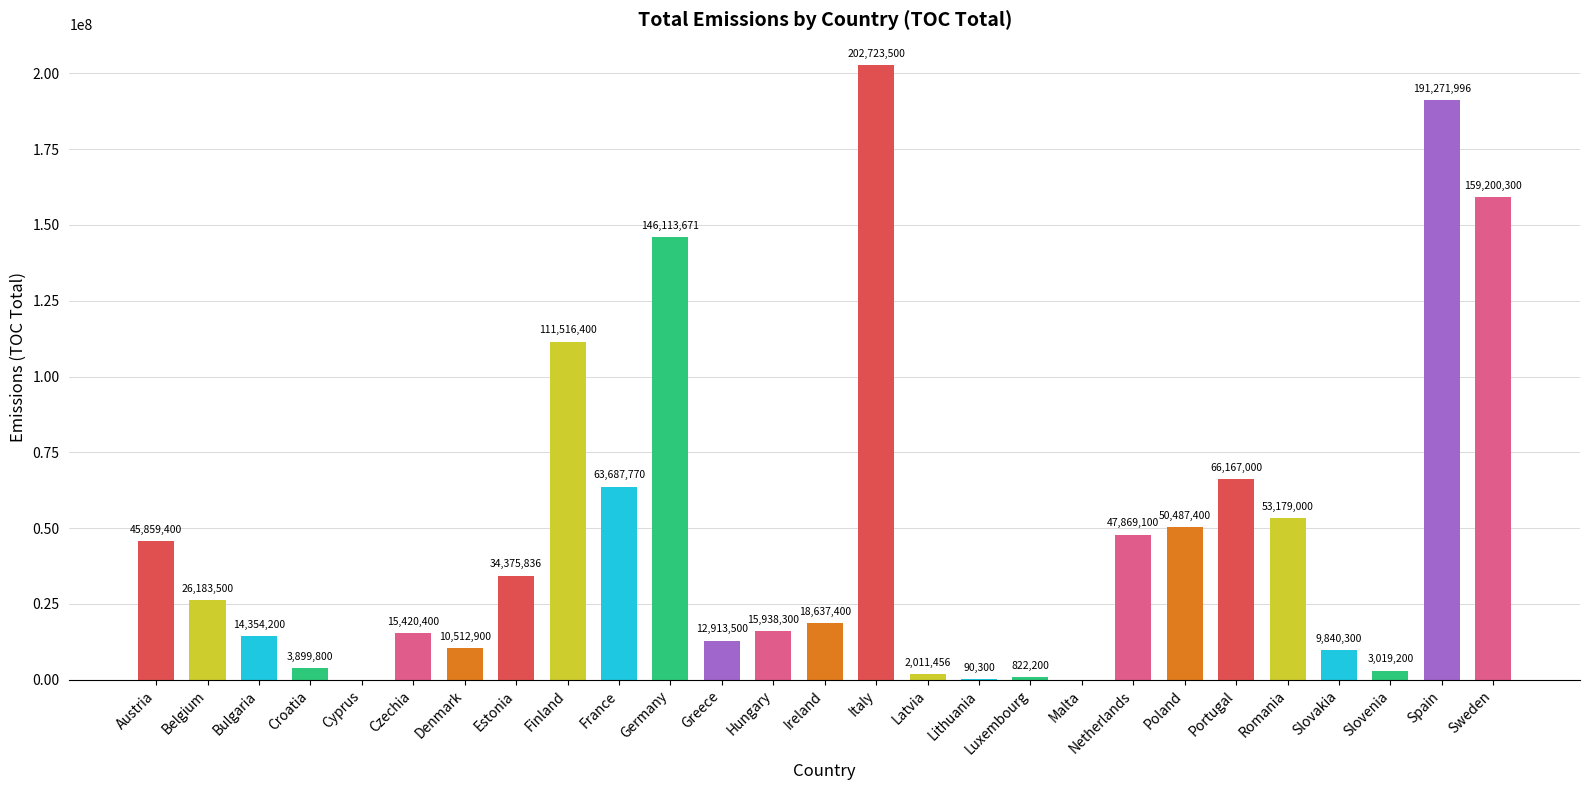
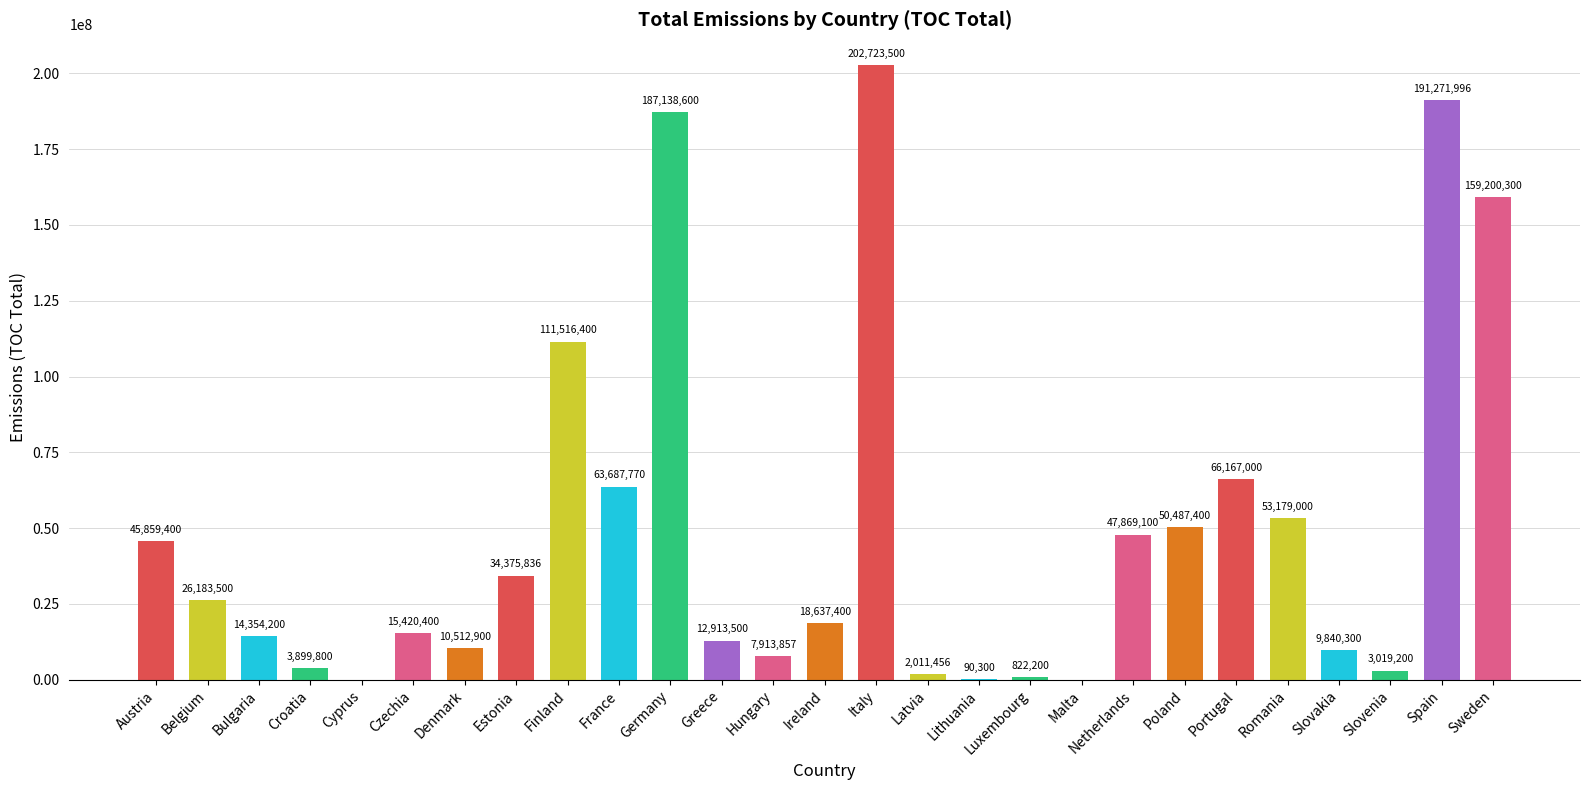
Germany: 146,113,671 -> 187,138,600
Hungary: 15,938,300 -> 7,913,857
